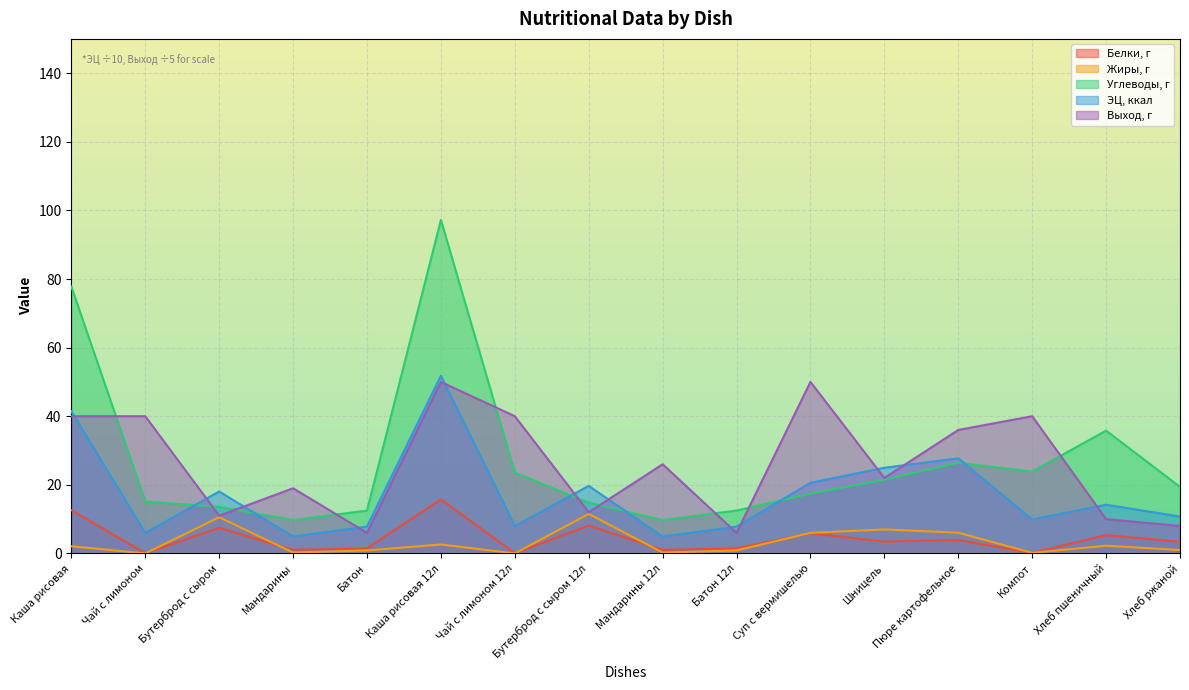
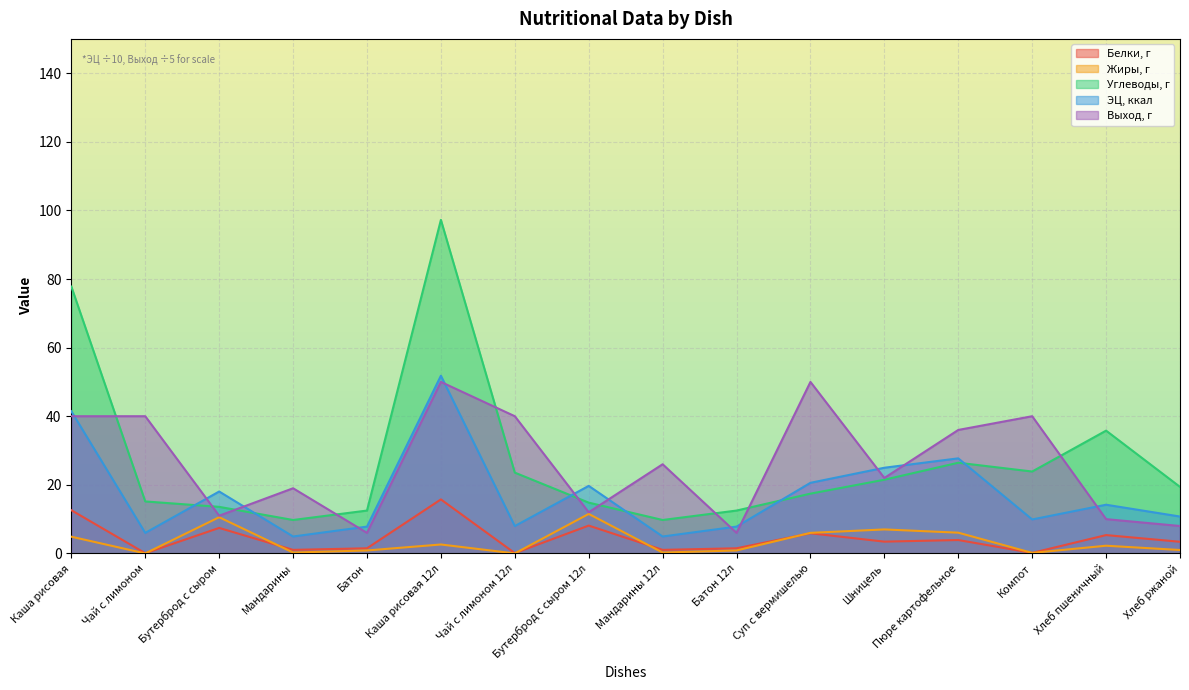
Жиры, г, Каша рисовая: 2 -> 5
